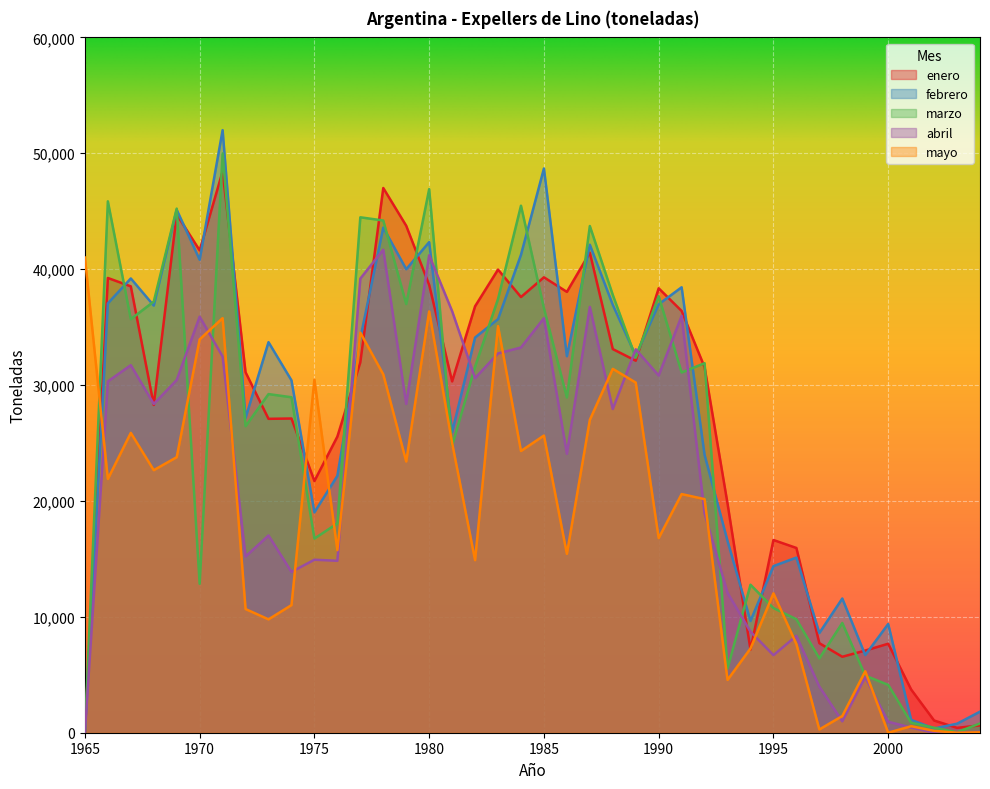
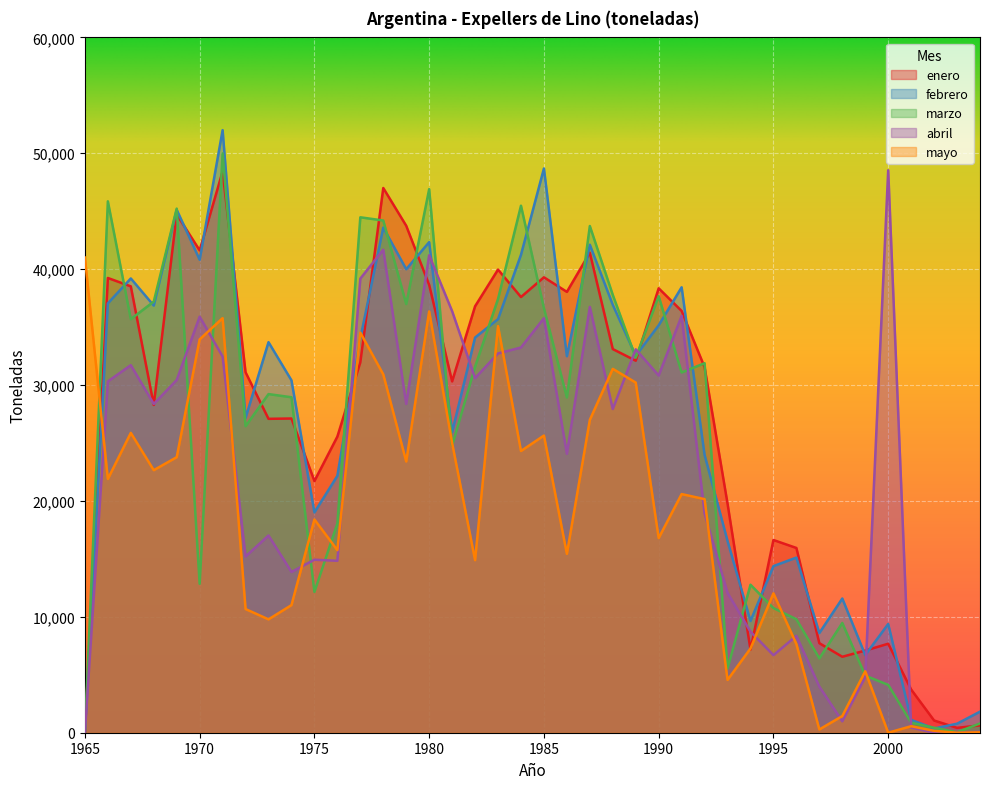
marzo, 1975: 16,800 -> 12,200
mayo, 1975: 30,500 -> 18,400
febrero, 1990: 37,000 -> 35,200
abril, 2000: 900 -> 48,500
